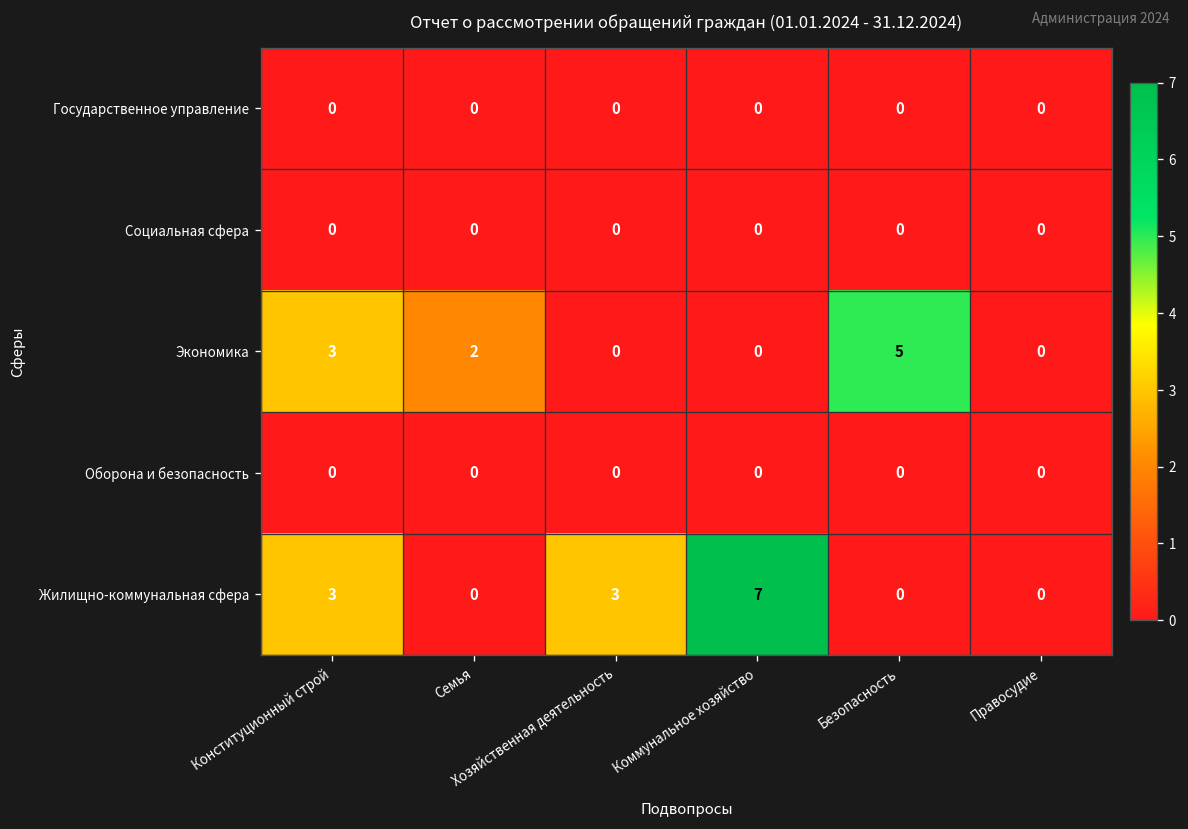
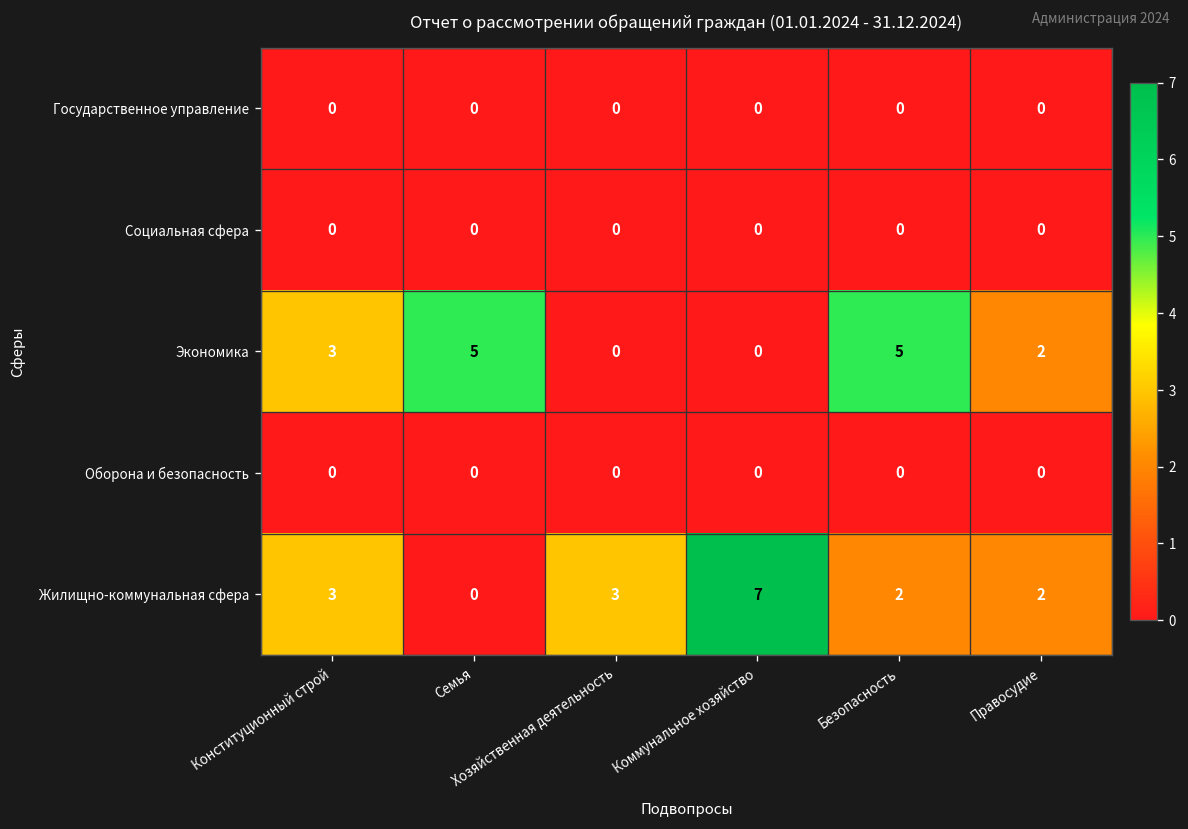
Экономика, Семья: 2 -> 5
Экономика, Правосудие: 0 -> 2
Жилищно-коммунальная сфера, Безопасность: 0 -> 2
Жилищно-коммунальная сфера, Правосудие: 0 -> 2
